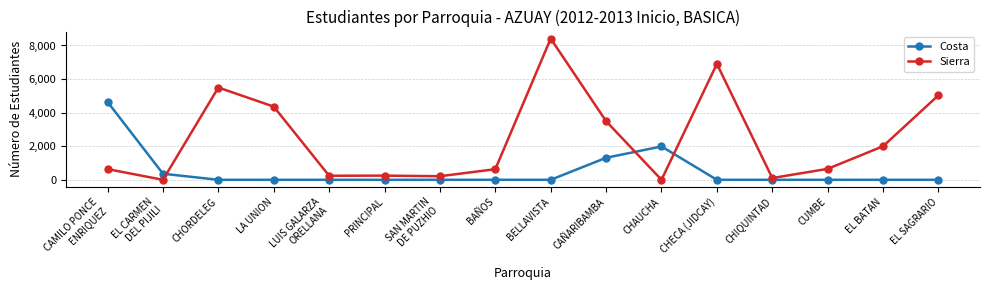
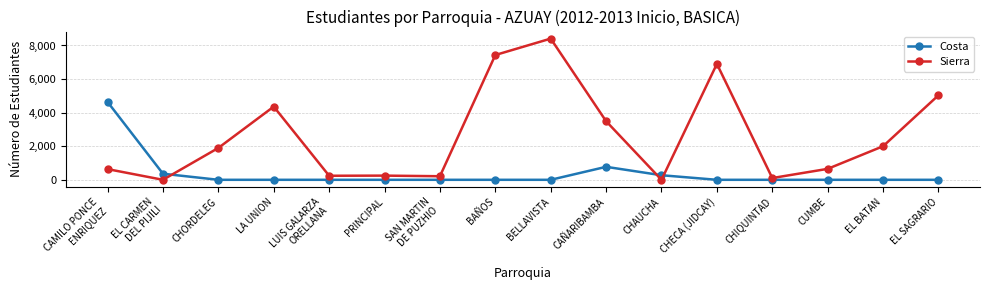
Sierra, CHORDELEG: 5,500 -> 1,900
Sierra, BAÑOS: 600 -> 7,400
Costa, CAÑARIBAMBA: 1,300 -> 800
Costa, CHAUCHA: 2,000 -> 300
